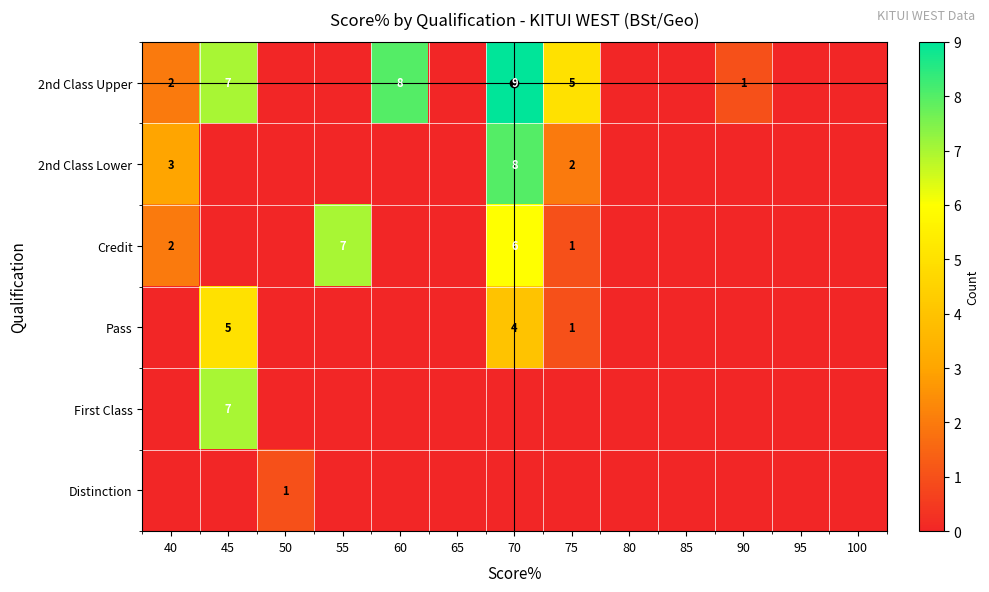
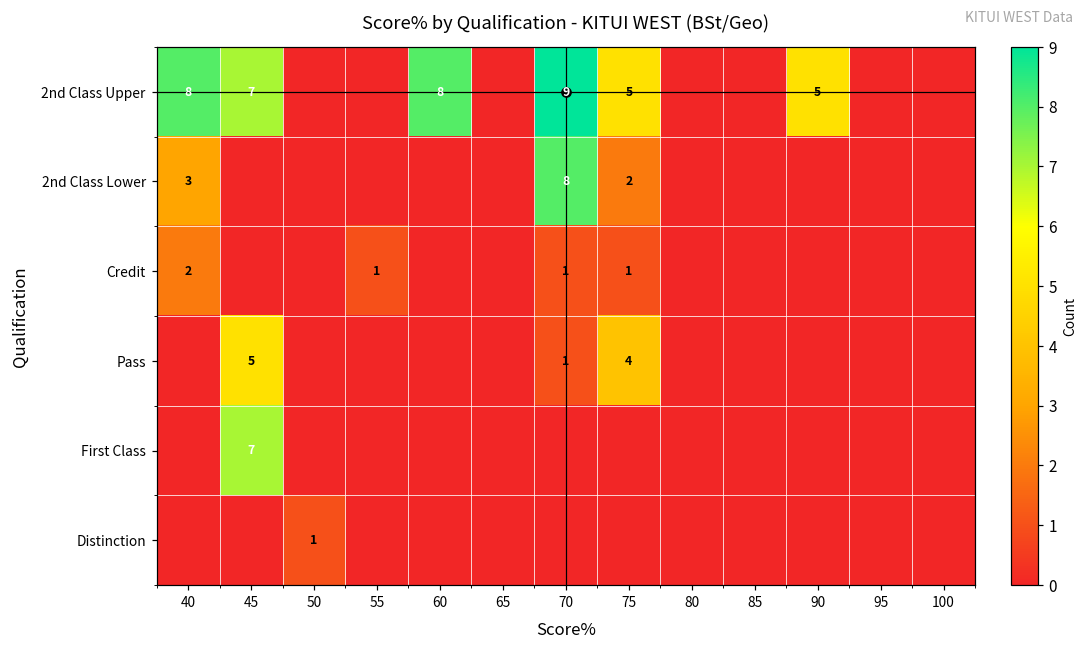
2nd Class Upper, 40: 2 -> 8
2nd Class Upper, 90: 1 -> 5
Credit, 55: 7 -> 1
Credit, 70: 6 -> 1
Pass, 70: 4 -> 1
Pass, 75: 1 -> 4
